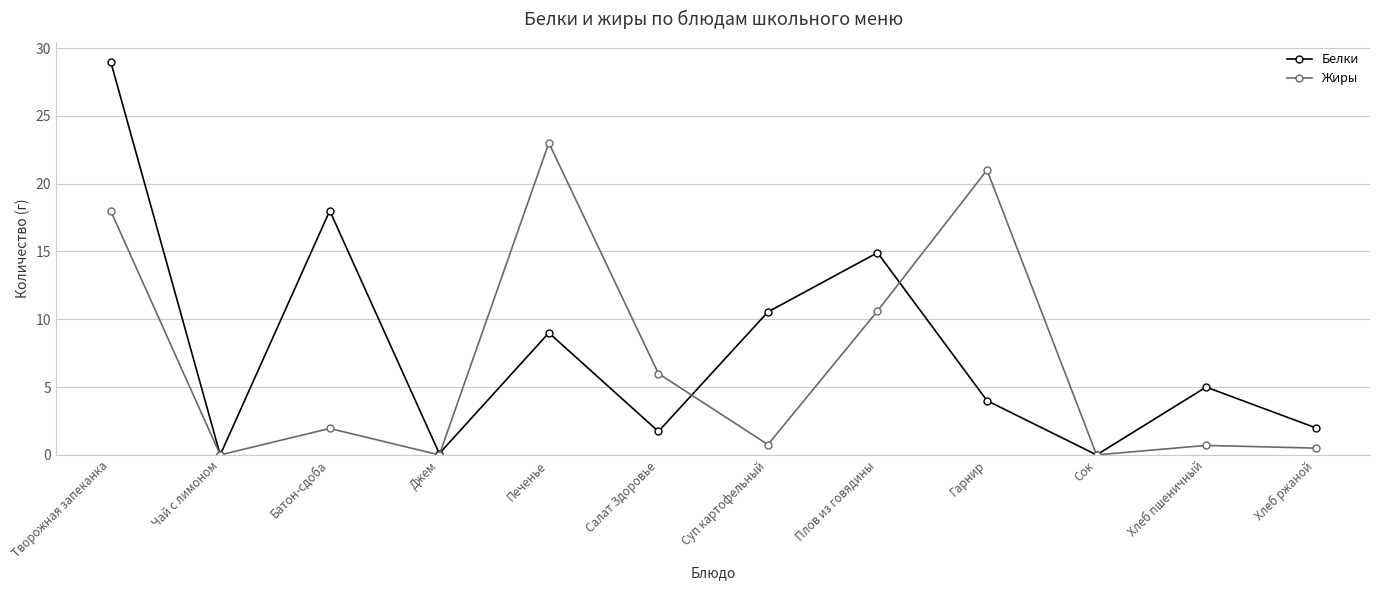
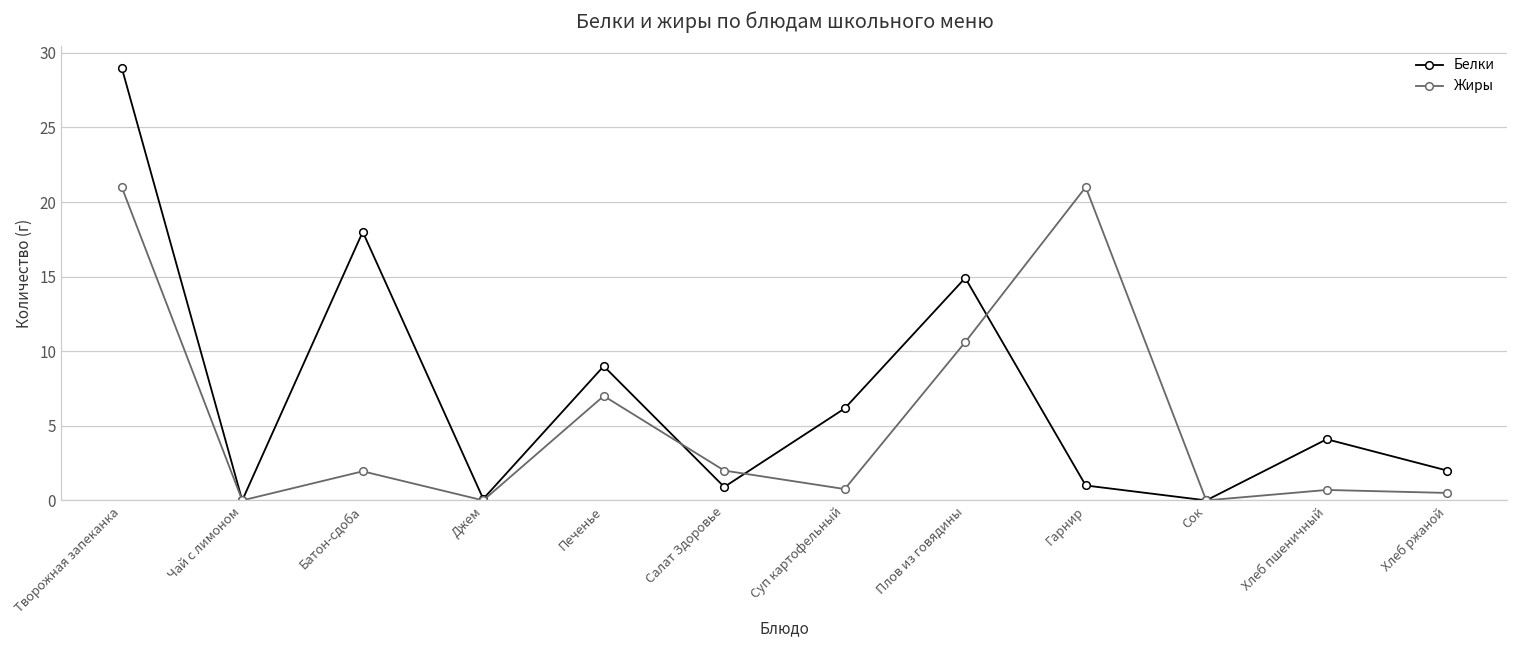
Жиры, Творожная запеканка: 18 -> 21
Жиры, Печенье: 23 -> 7
Белки, Салат Здоровье: 1.7 -> 0.9
Жиры, Салат Здоровье: 6 -> 2
Белки, Суп картофельный: 10.5 -> 6.2
Белки, Гарнир: 4 -> 1
Белки, Хлеб пшеничный: 5.0 -> 4.1
